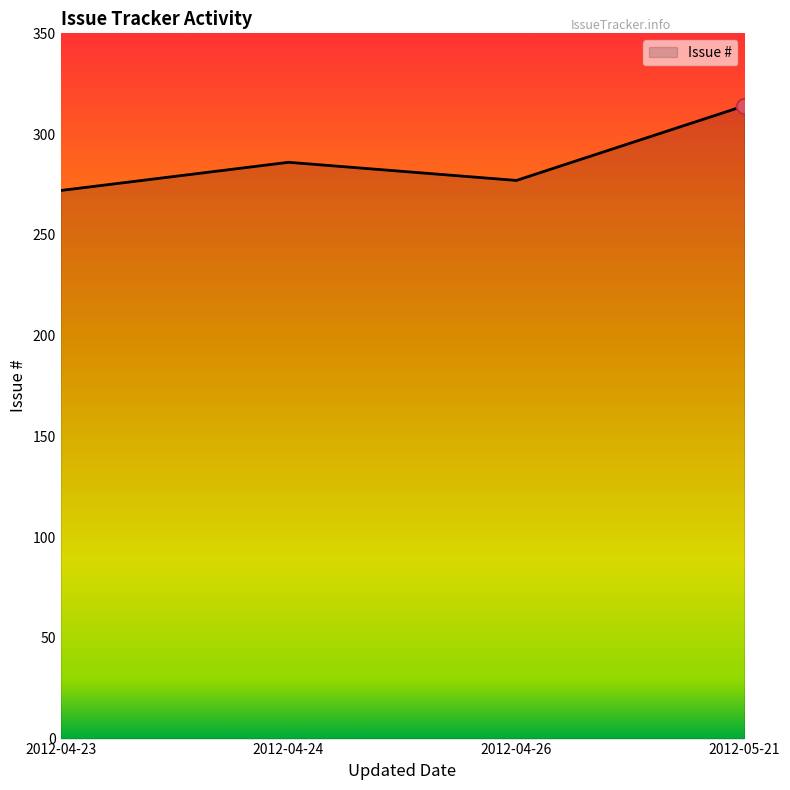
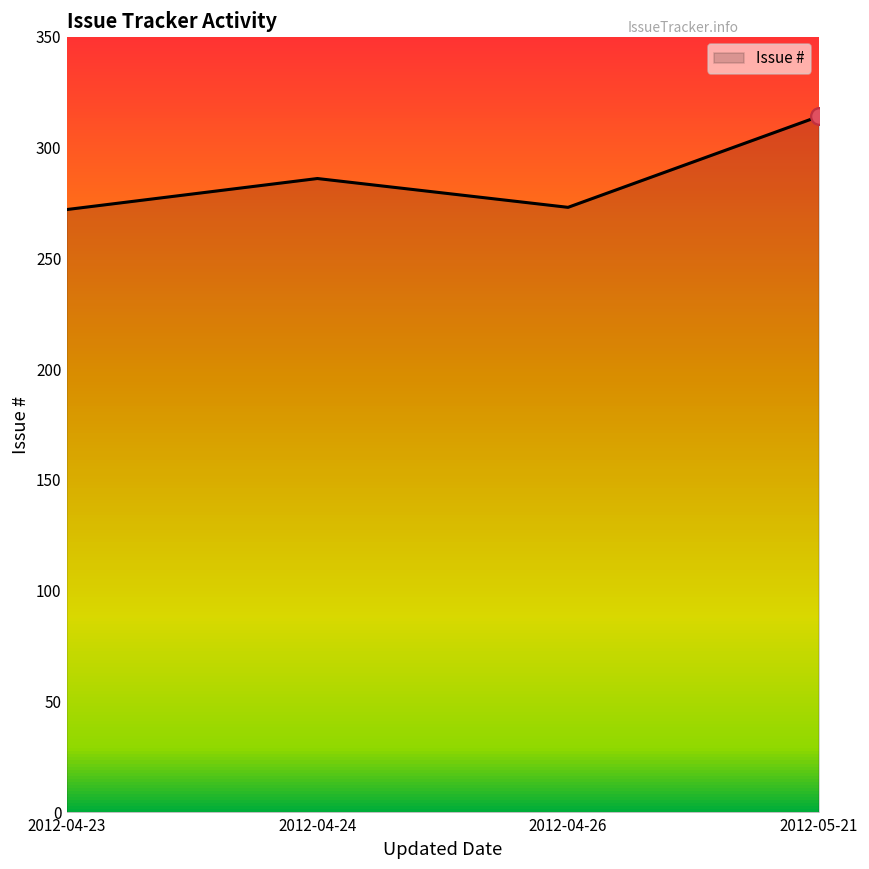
Issue #, 2012-04-26: 277 -> 273
